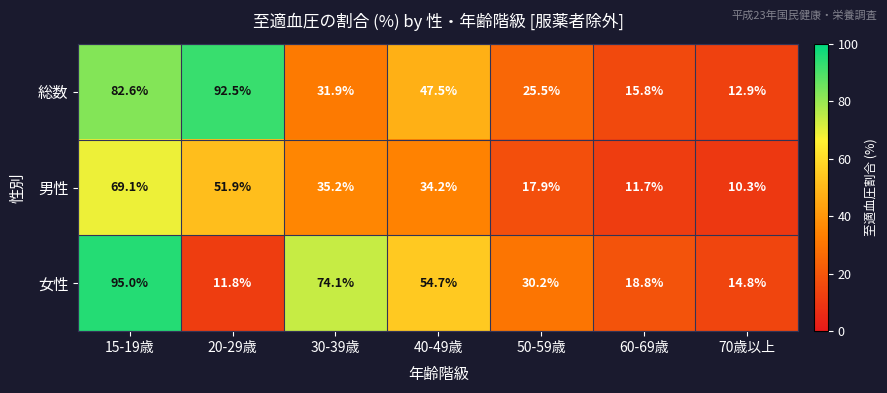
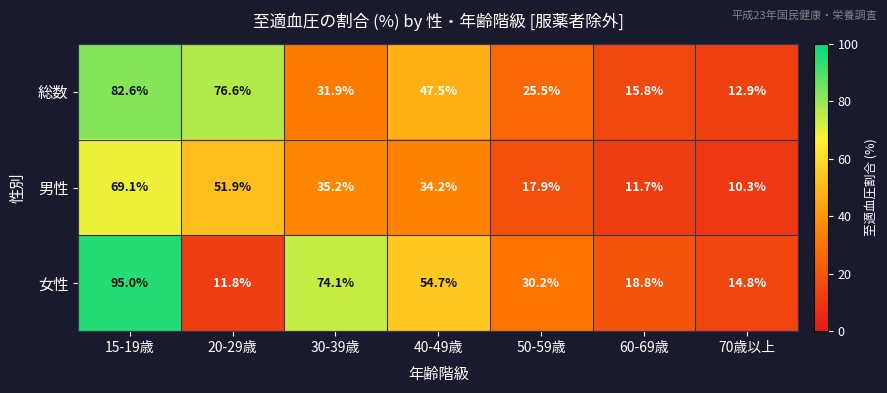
総数, 20-29歳: 92.5% -> 76.6%
